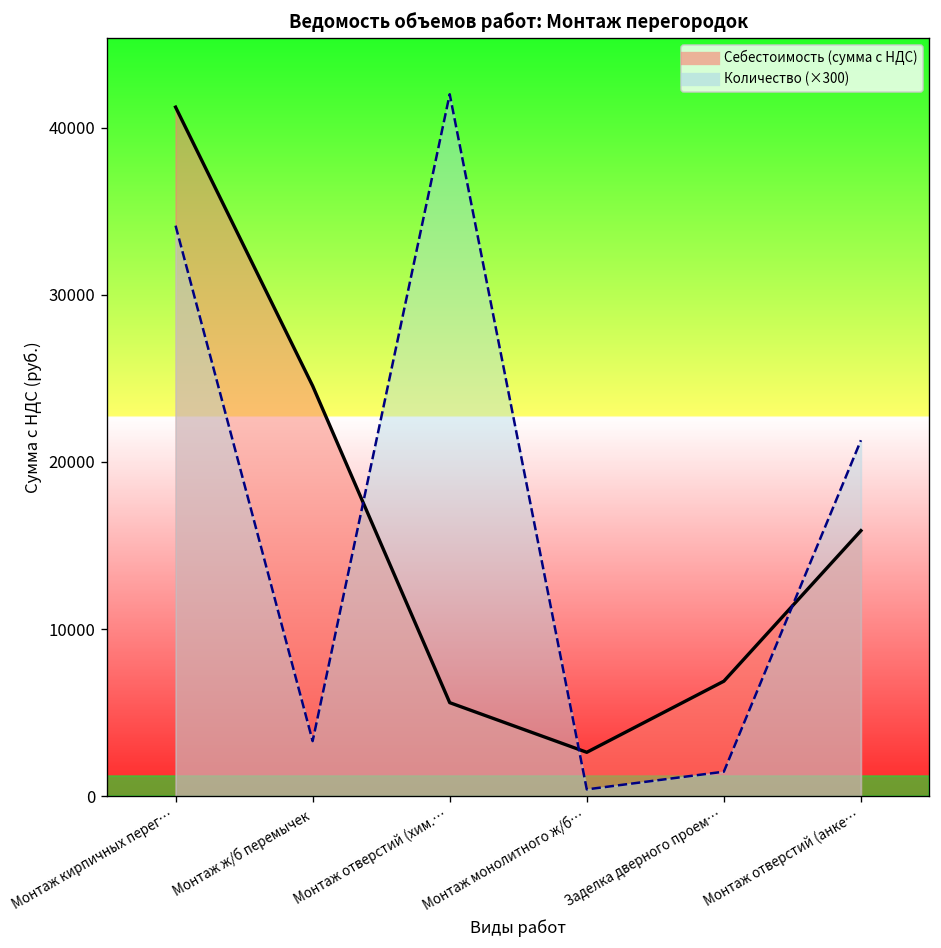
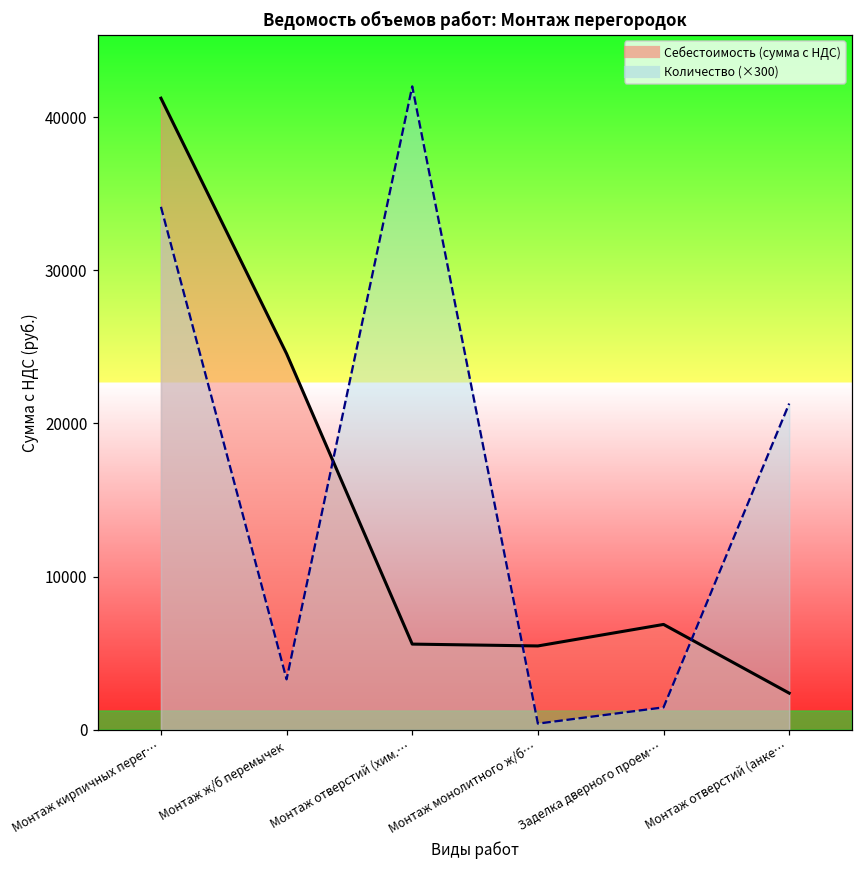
Себестоимость (сумма с НДС), Монтаж монолитного ж/б…: 2600 -> 5500
Себестоимость (сумма с НДС), Монтаж отверстий (анке…: 15900 -> 2400
